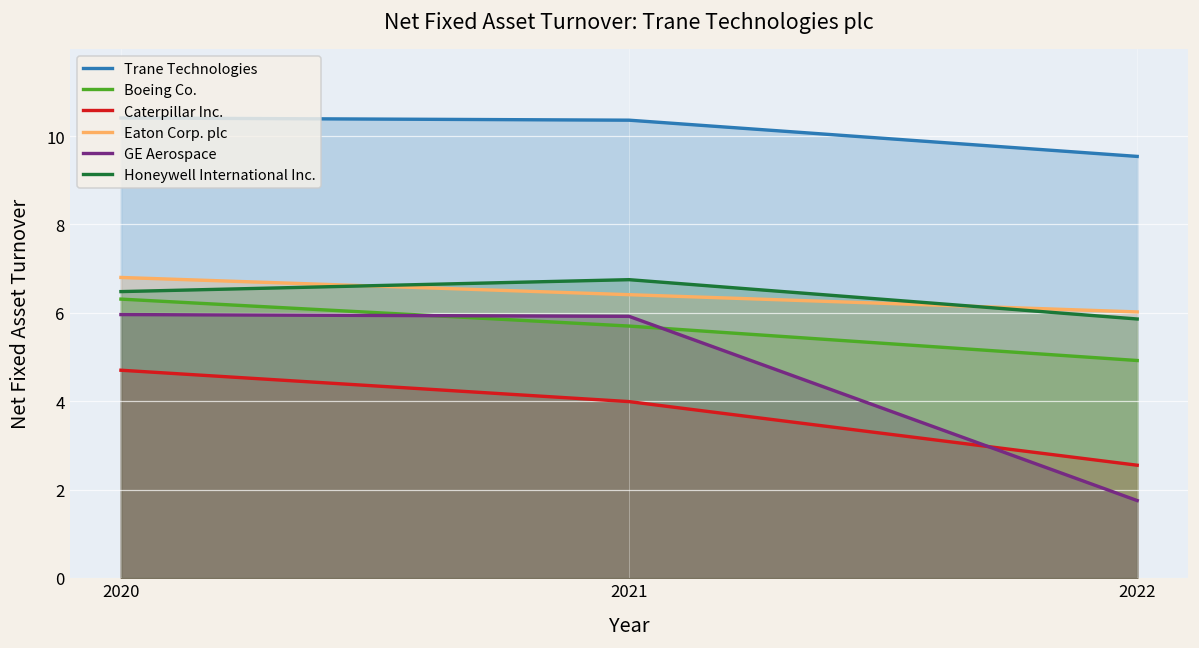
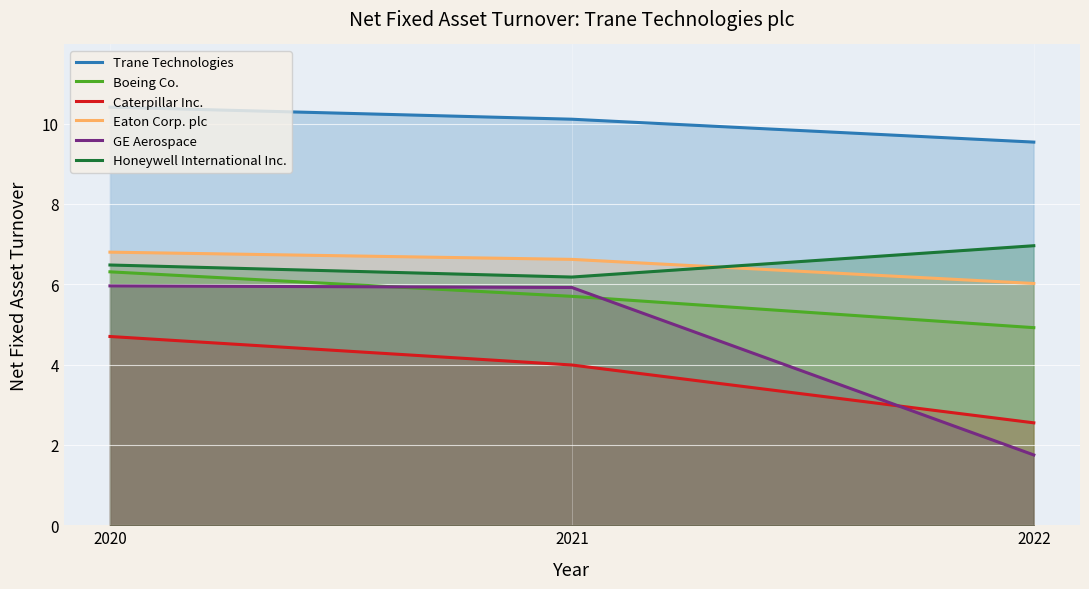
Trane Technologies, 2021: 10.4 -> 10.1
Eaton Corp. plc, 2021: 6.4 -> 6.6
Honeywell International Inc., 2021: 6.8 -> 6.2
Honeywell International Inc., 2022: 5.9 -> 7.0
